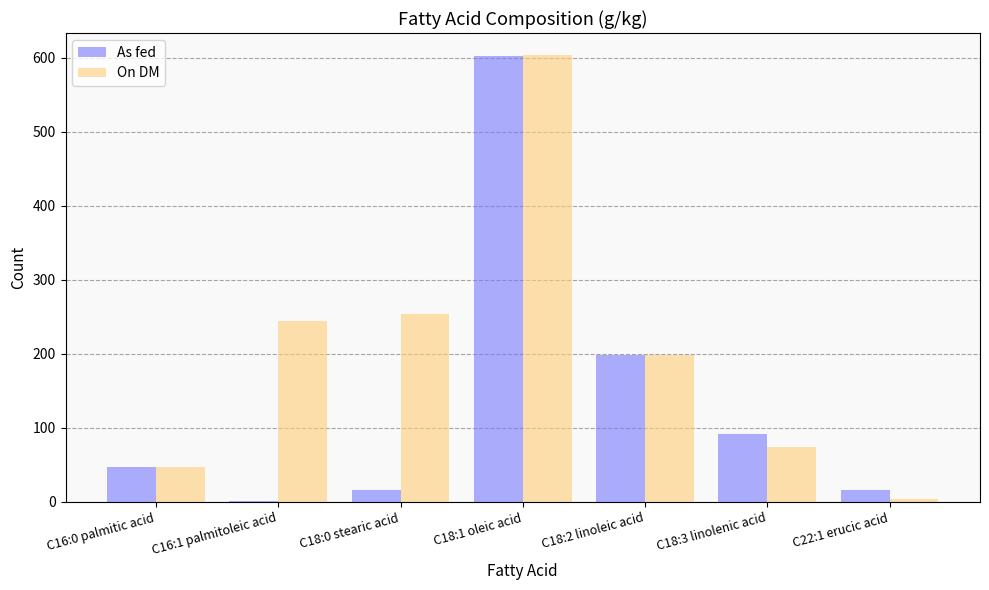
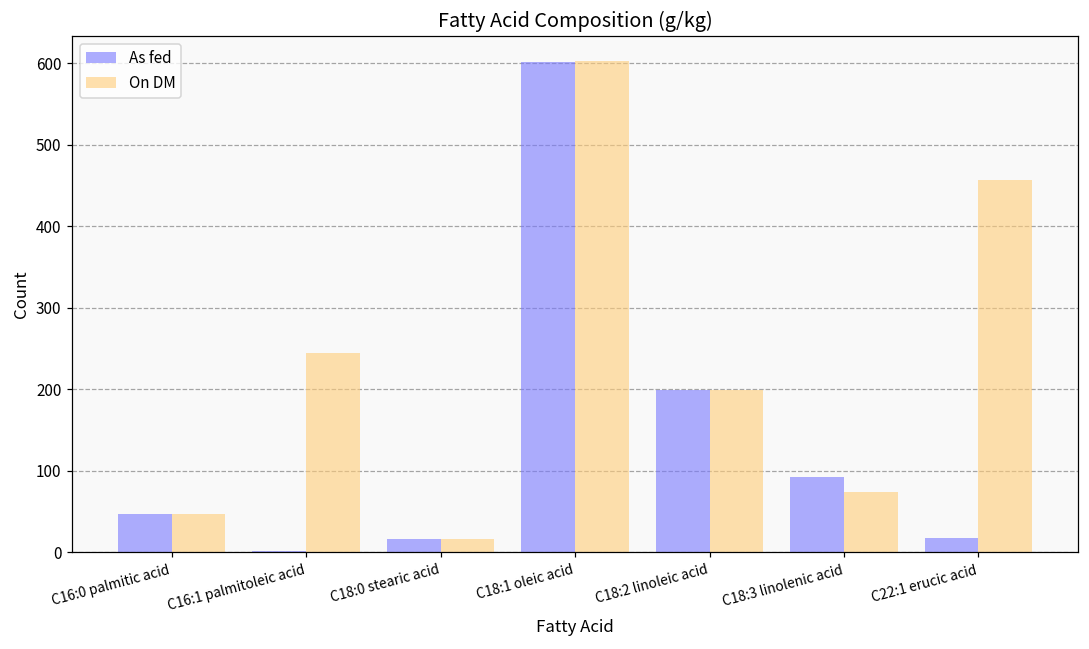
On DM, C18:0 stearic acid: 250 -> 20
On DM, C22:1 erucic acid: 0 -> 460
